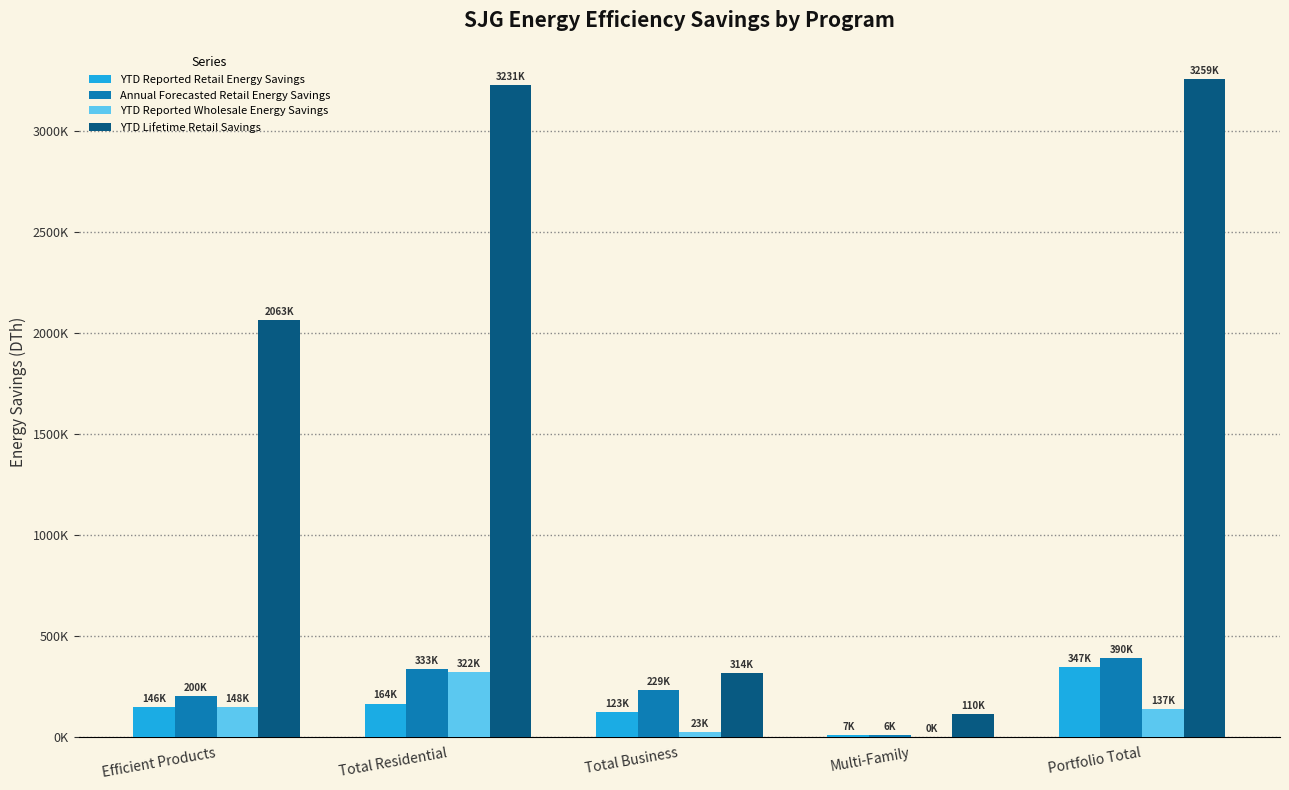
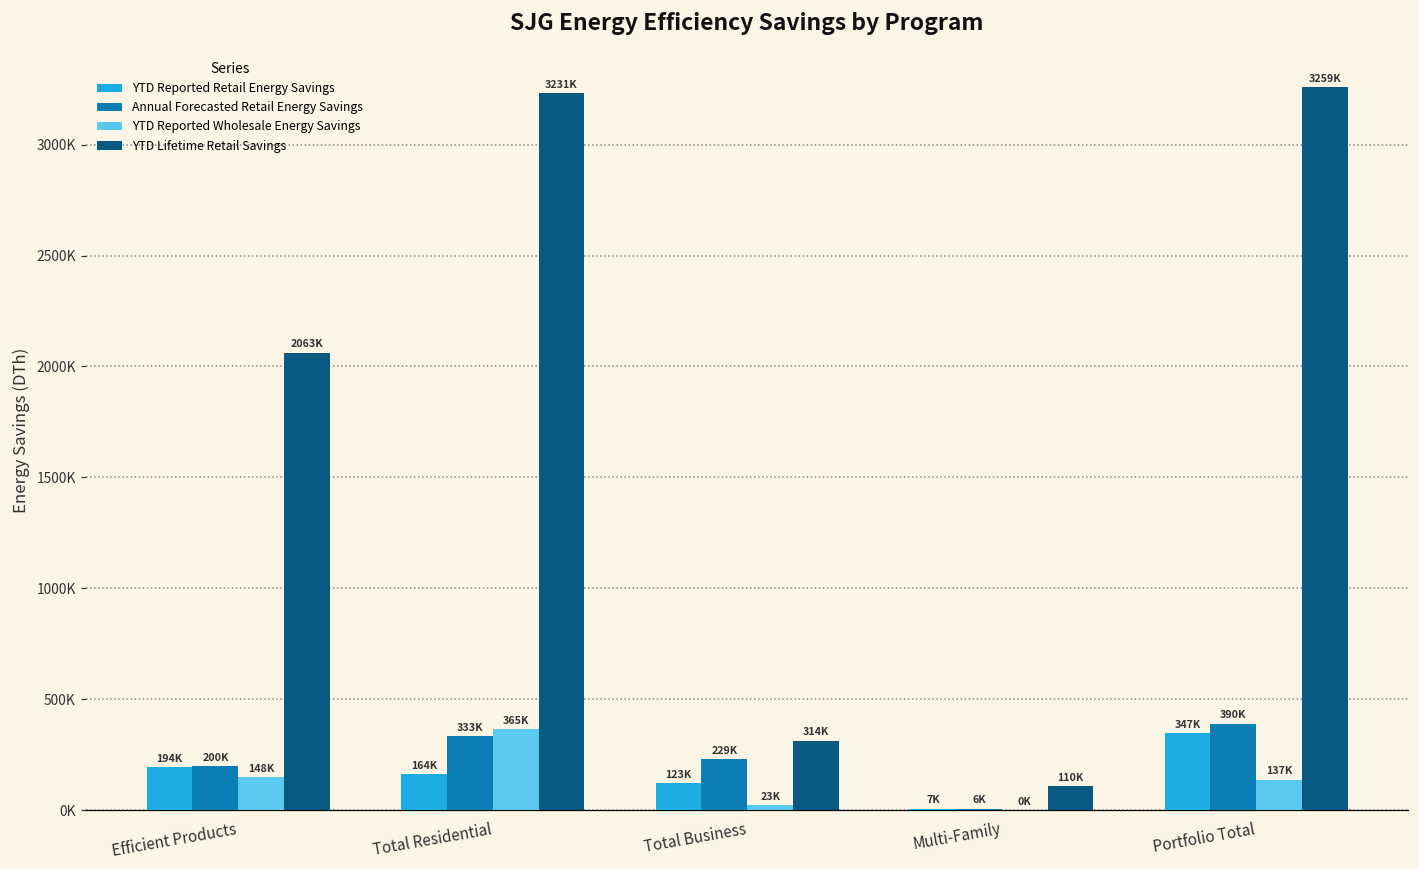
YTD Reported Retail Energy Savings, Efficient Products: 146K -> 194K
YTD Reported Wholesale Energy Savings, Total Residential: 322K -> 365K
